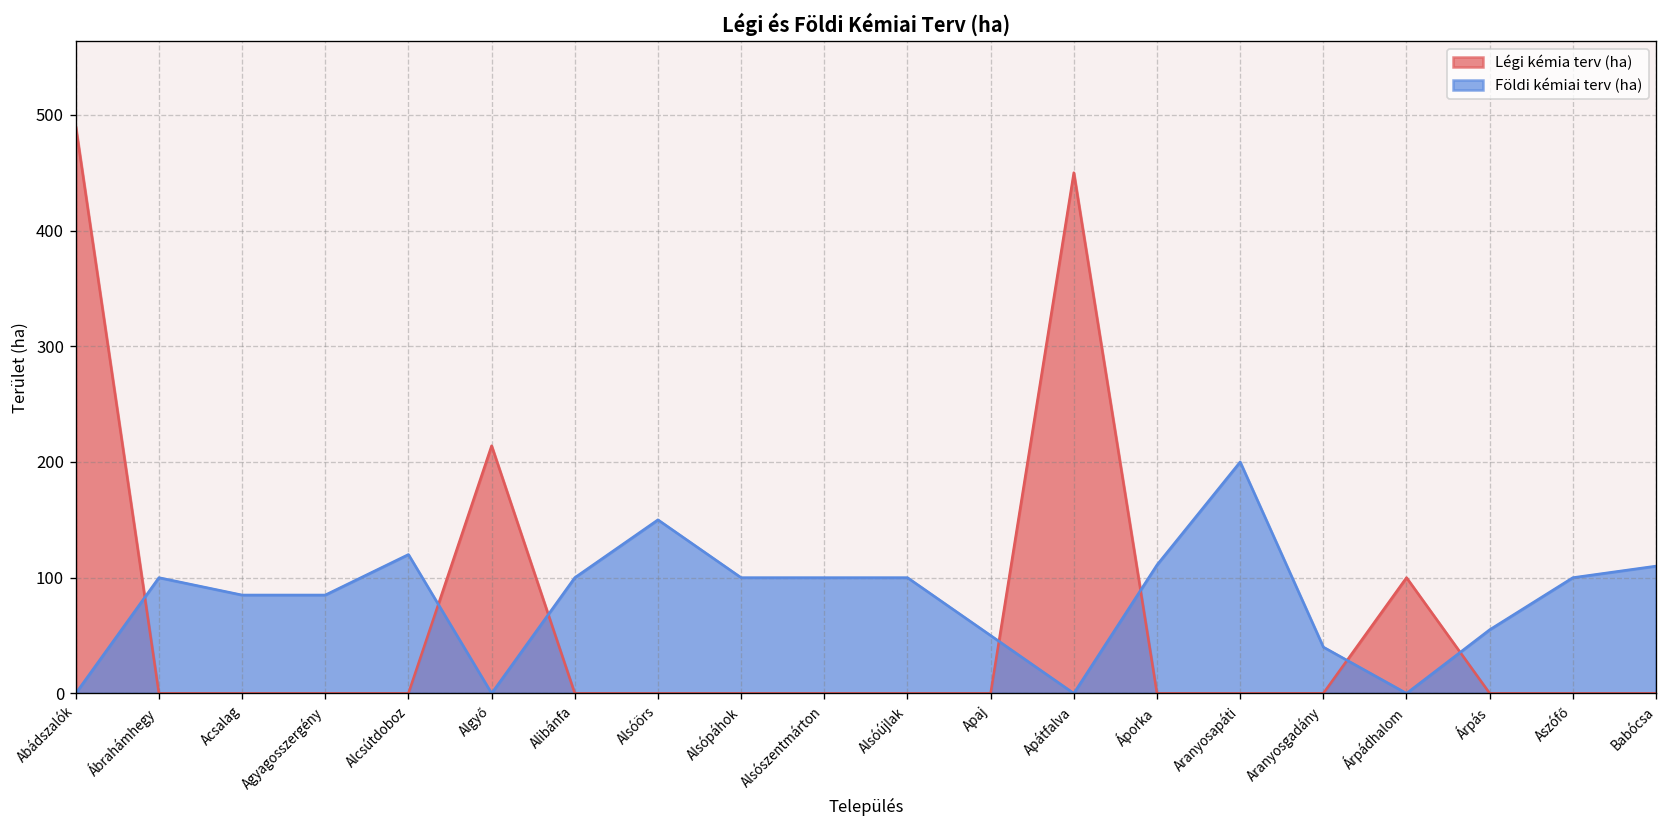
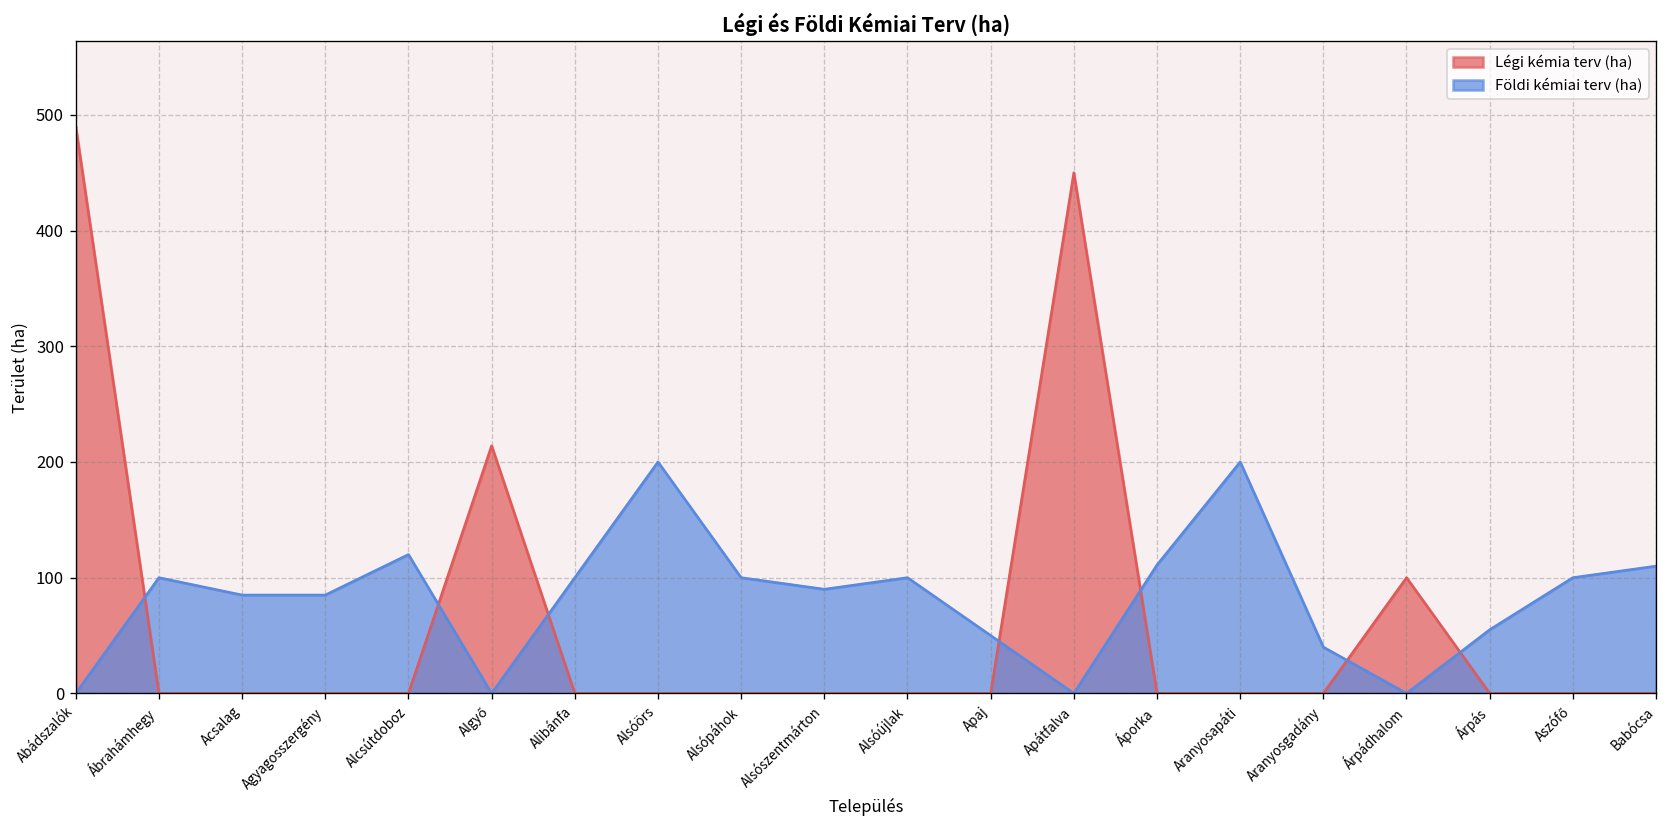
Földi kémiai terv (ha), Alsóörs: 150 -> 200
Földi kémiai terv (ha), Alsószentmárton: 100 -> 90
